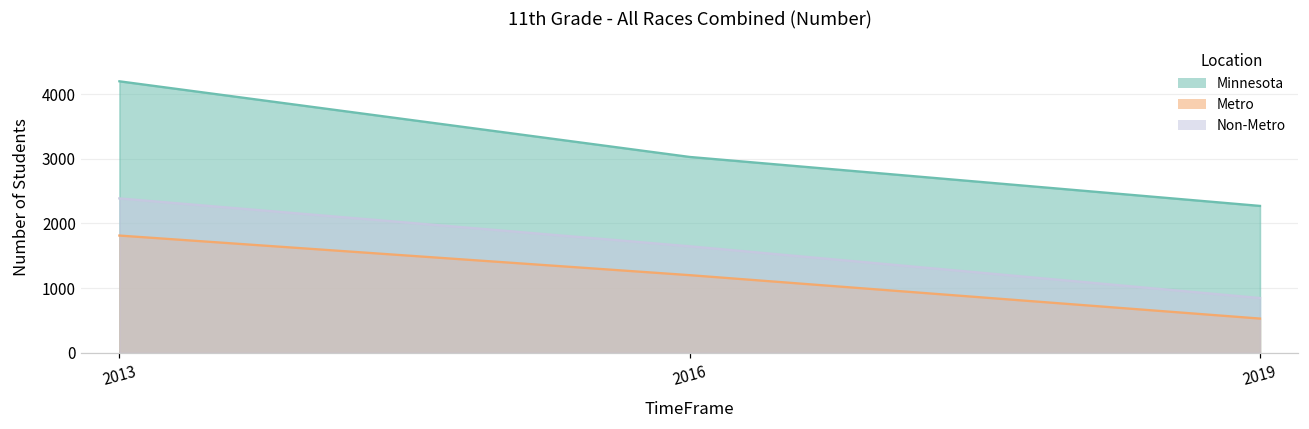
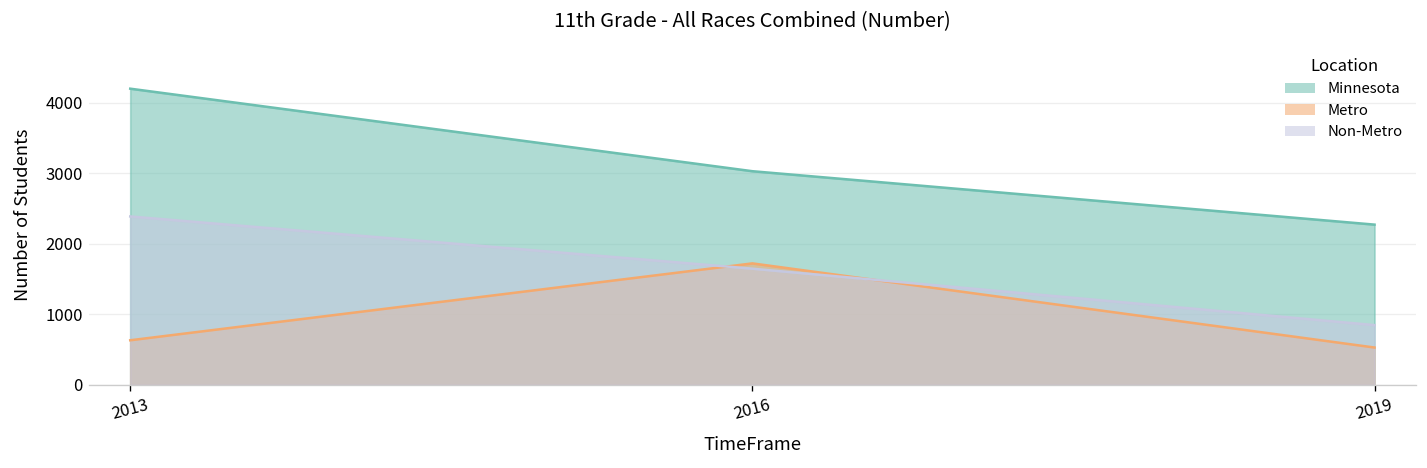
Metro, 2013: 1800 -> 600
Metro, 2016: 1200 -> 1700
